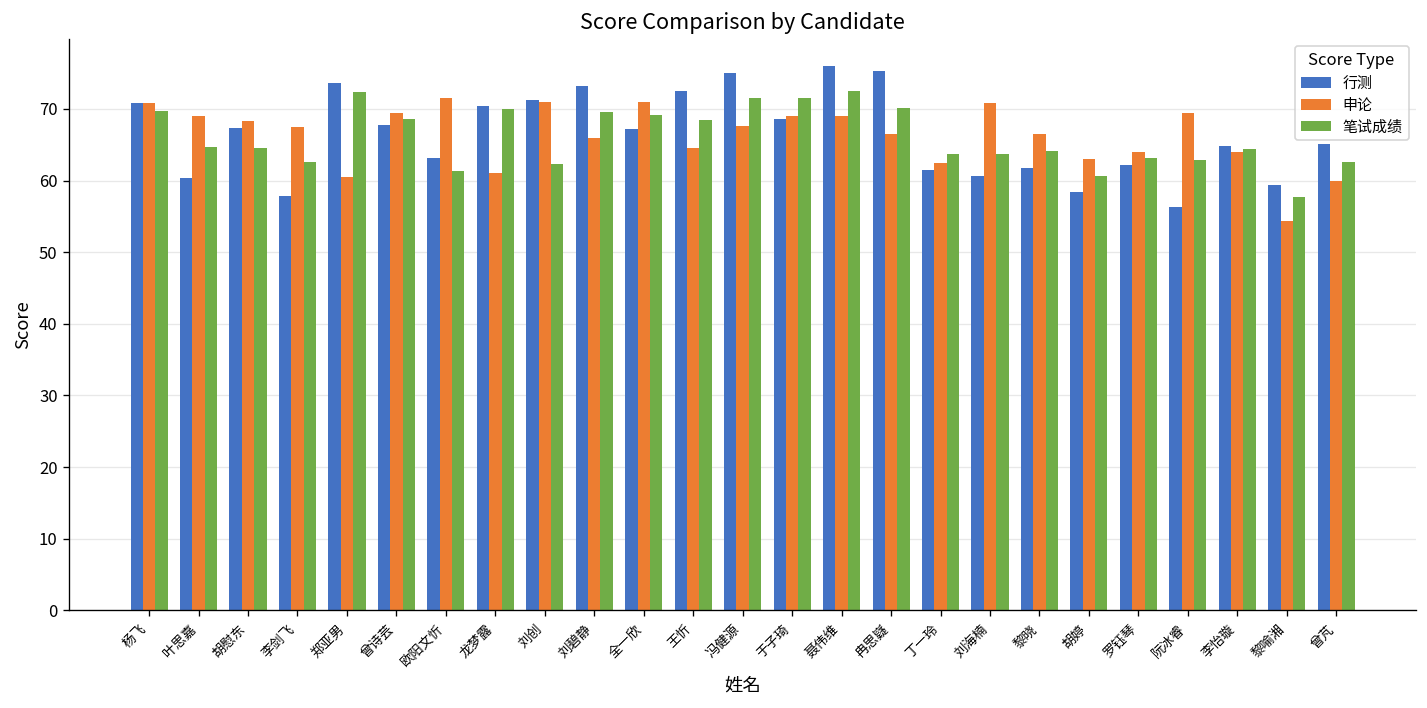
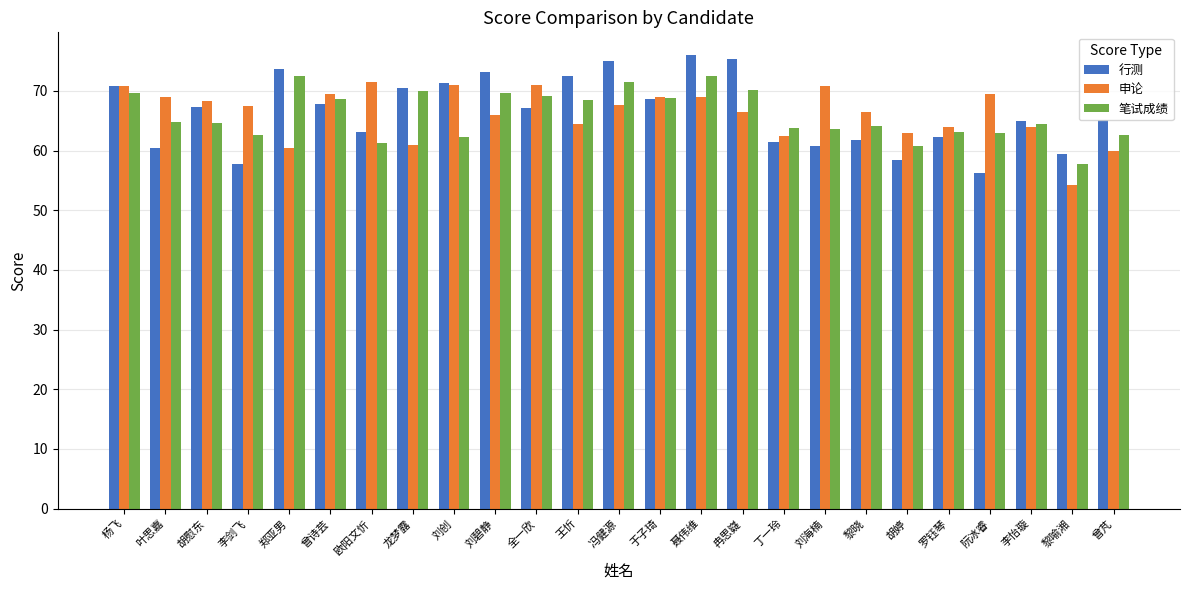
笔试成绩, 于子琦: 72 -> 69
